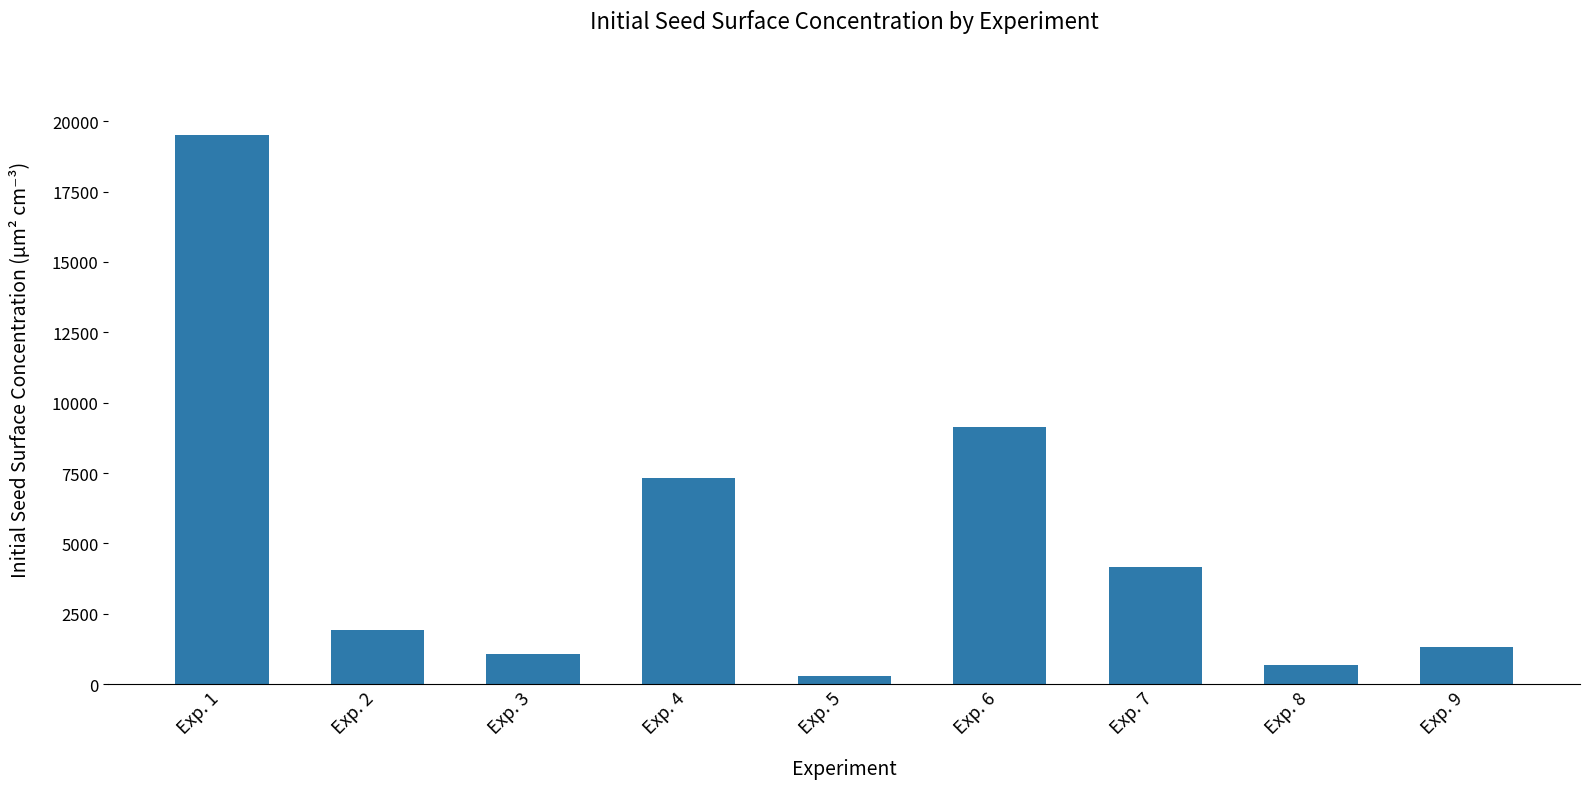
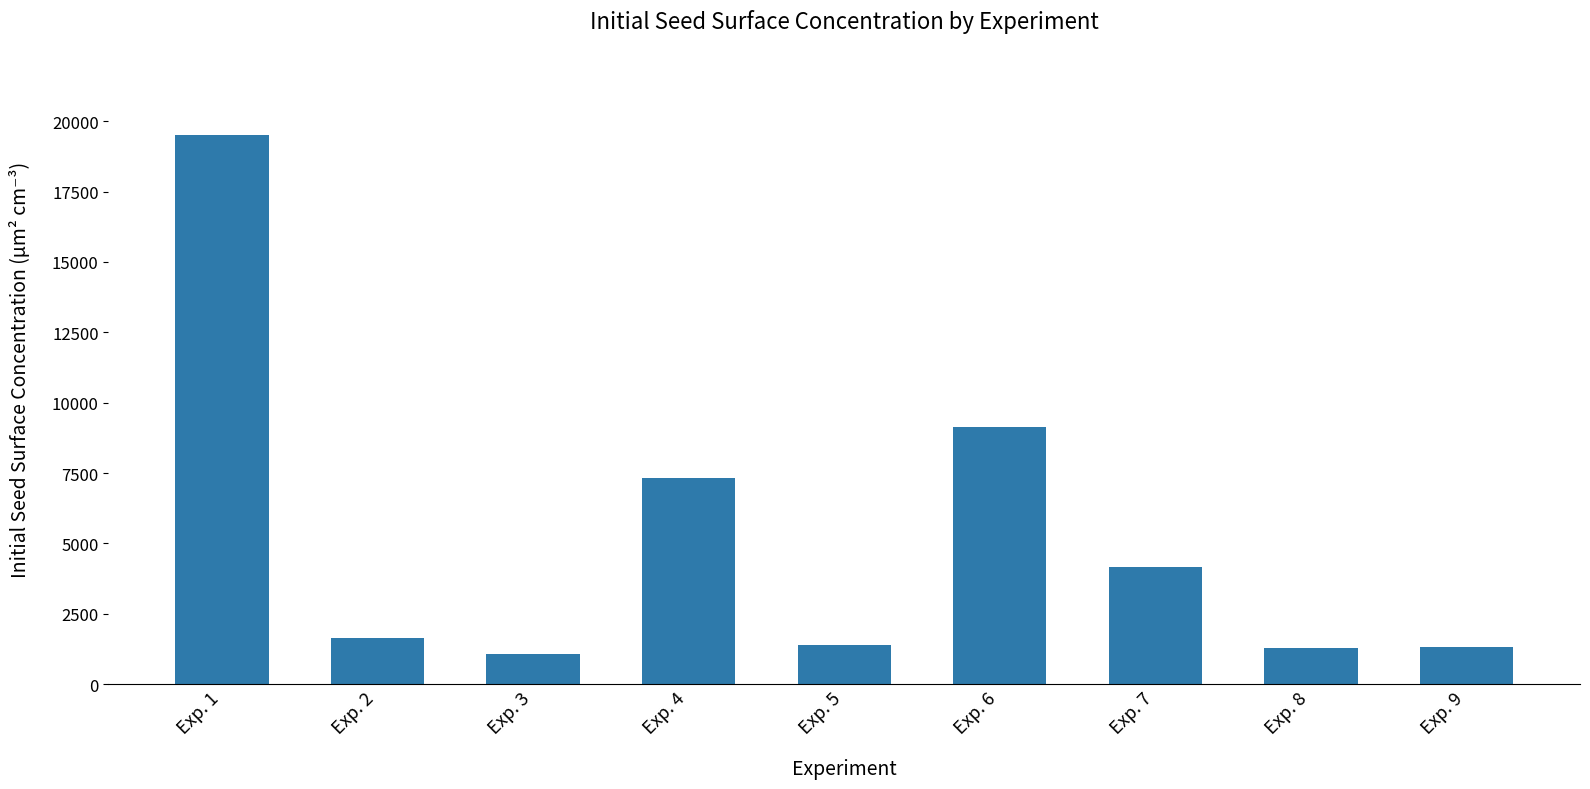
Exp. 2: 1900 -> 1600
Exp. 5: 300 -> 1400
Exp. 8: 700 -> 1300
